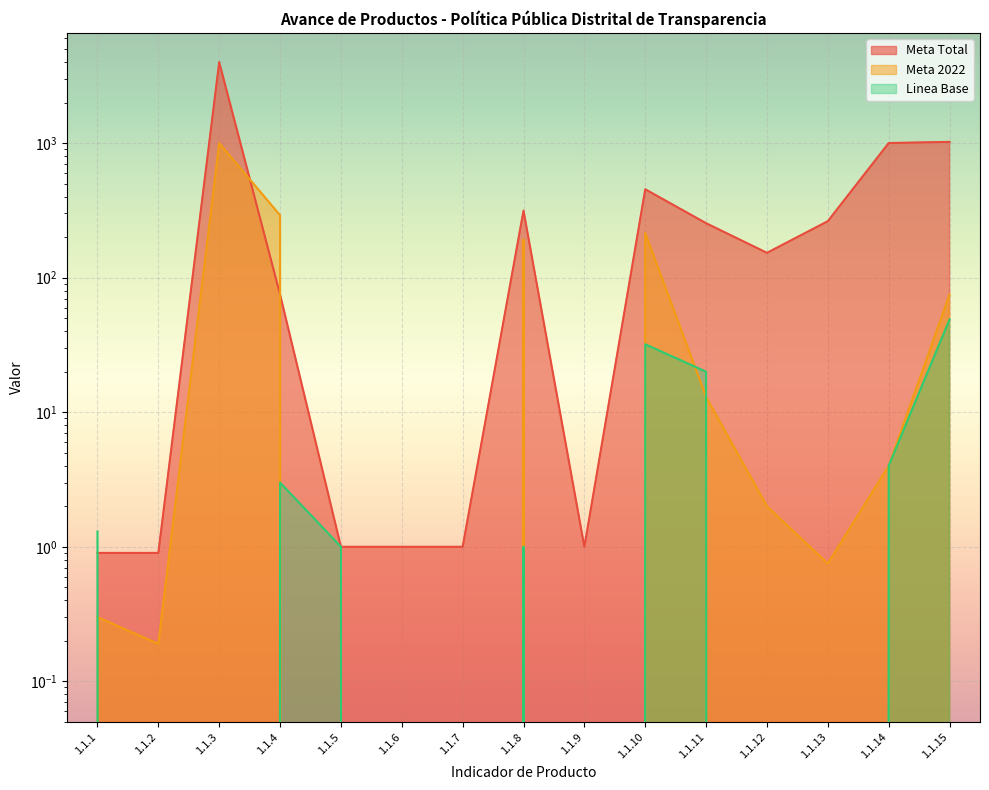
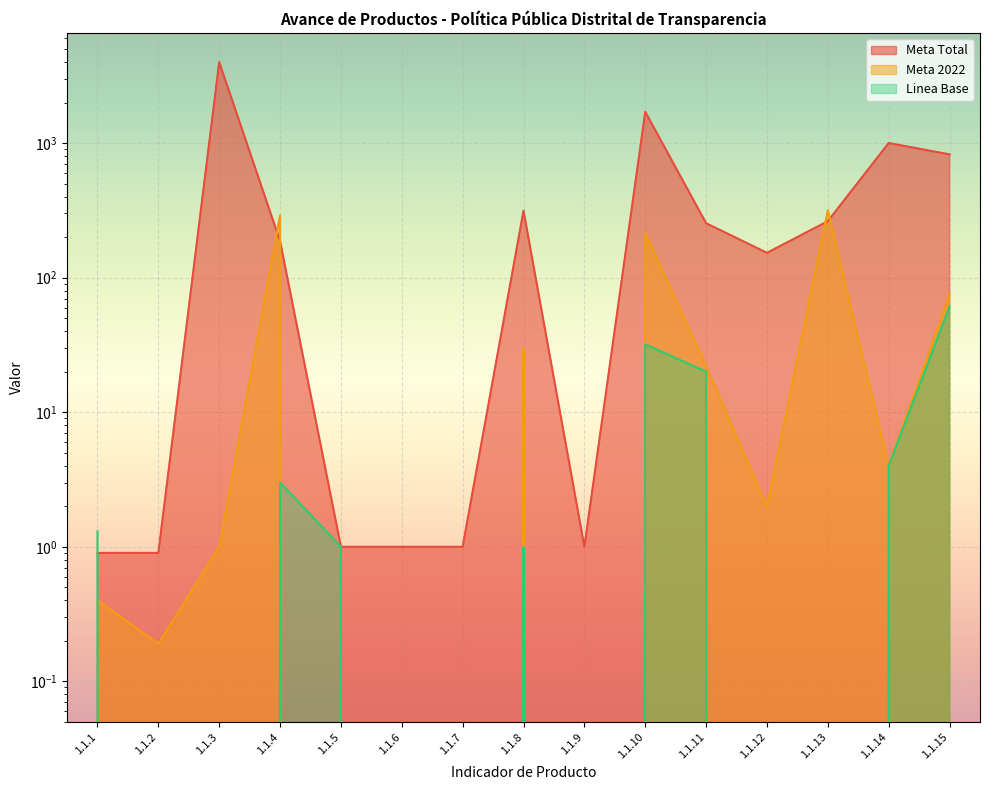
Meta 2022, 1.1.1: 0.3 -> 0.4
Meta 2022, 1.1.3: 1000 -> 1
Meta Total, 1.1.4: 80 -> 190
Meta 2022, 1.1.8: 190 -> 30
Meta Total, 1.1.10: 450 -> 1700
Meta 2022, 1.1.11: 13 -> 22
Meta 2022, 1.1.13: 0.8 -> 320
Meta Total, 1.1.15: 1000 -> 800
Linea Base, 1.1.15: 49 -> 60
